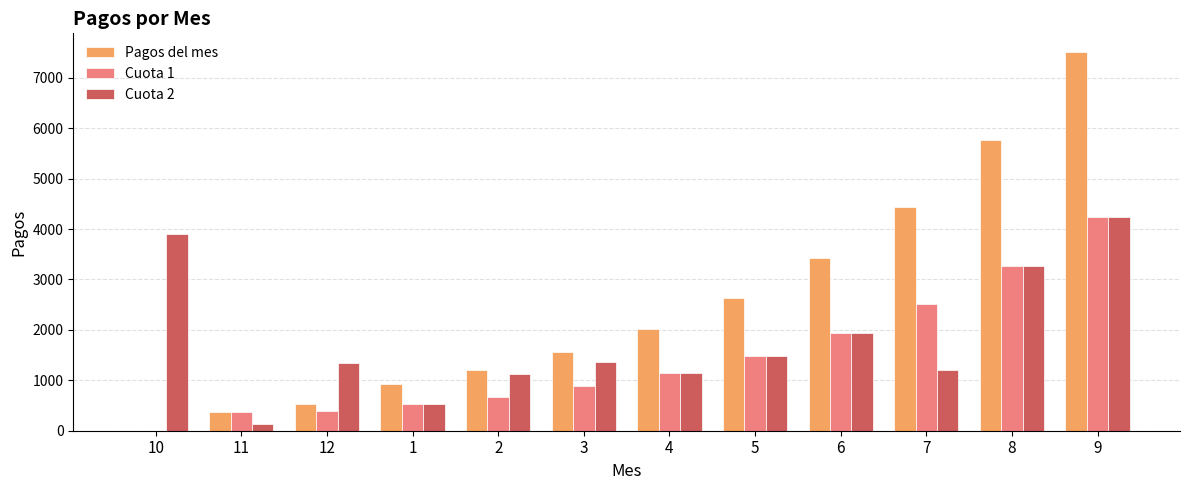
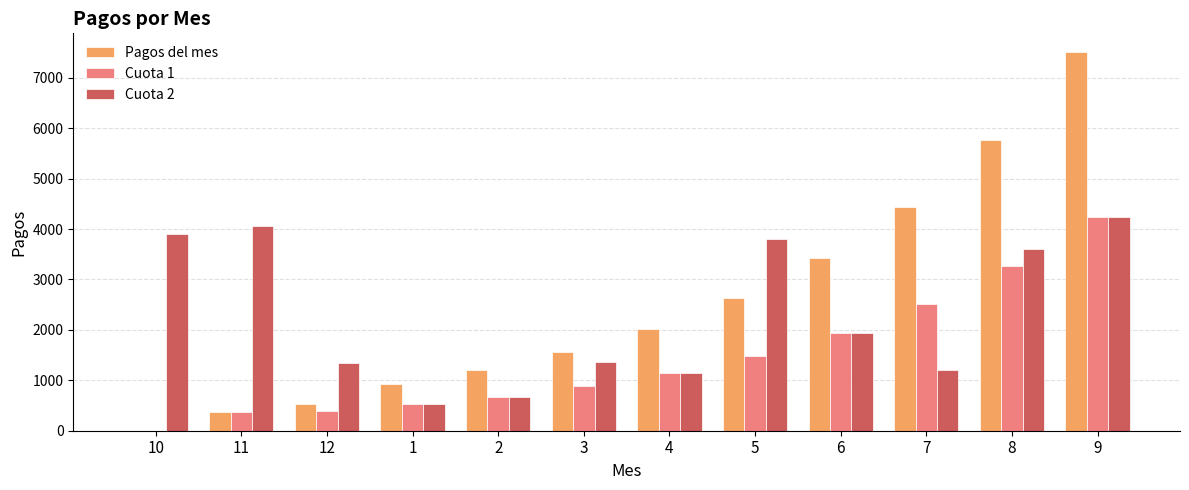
Cuota 2, 11: 100 -> 4100
Cuota 2, 2: 1100 -> 700
Cuota 2, 5: 1500 -> 3800
Cuota 2, 8: 3300 -> 3600
